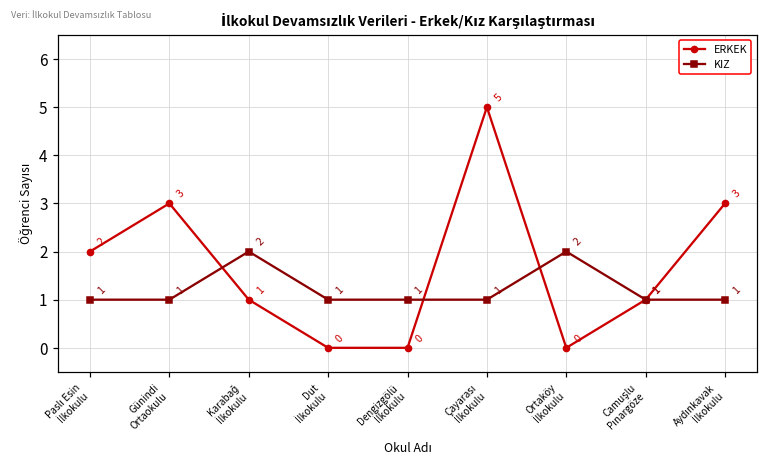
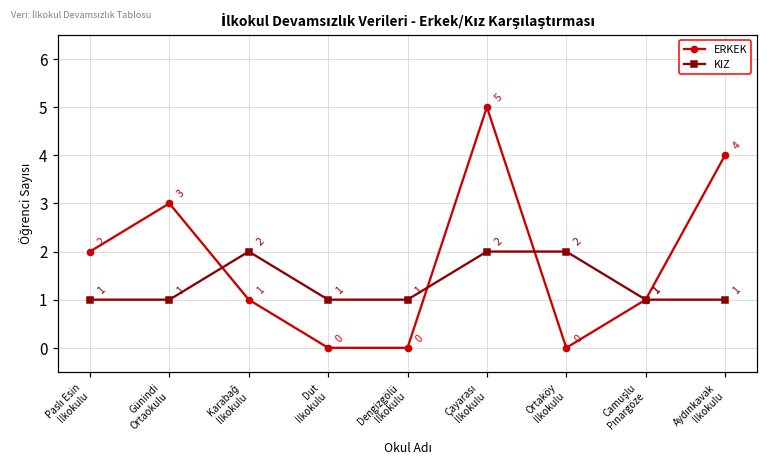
KIZ, Çayarası İlkokulu: 1 -> 2
ERKEK, Aydınkavak İlkokulu: 3 -> 4
